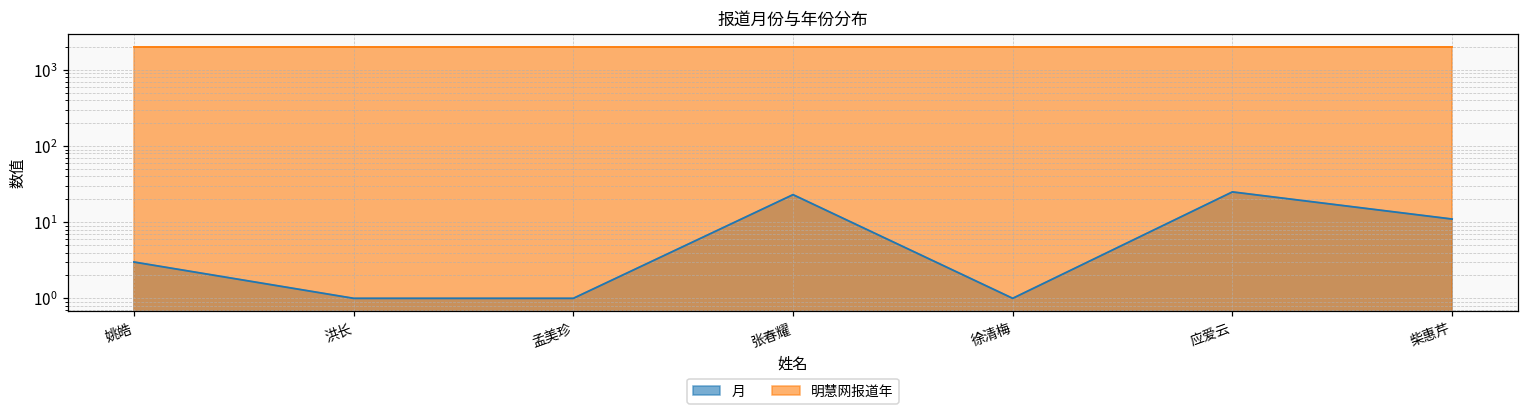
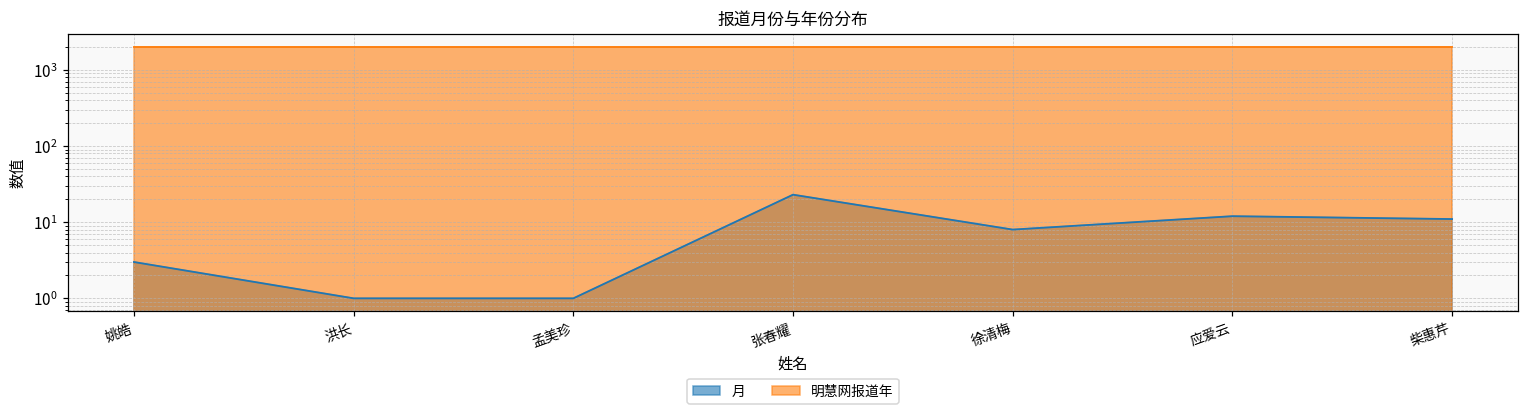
月, 徐清梅: 1 -> 8
月, 应爱云: 25 -> 12
